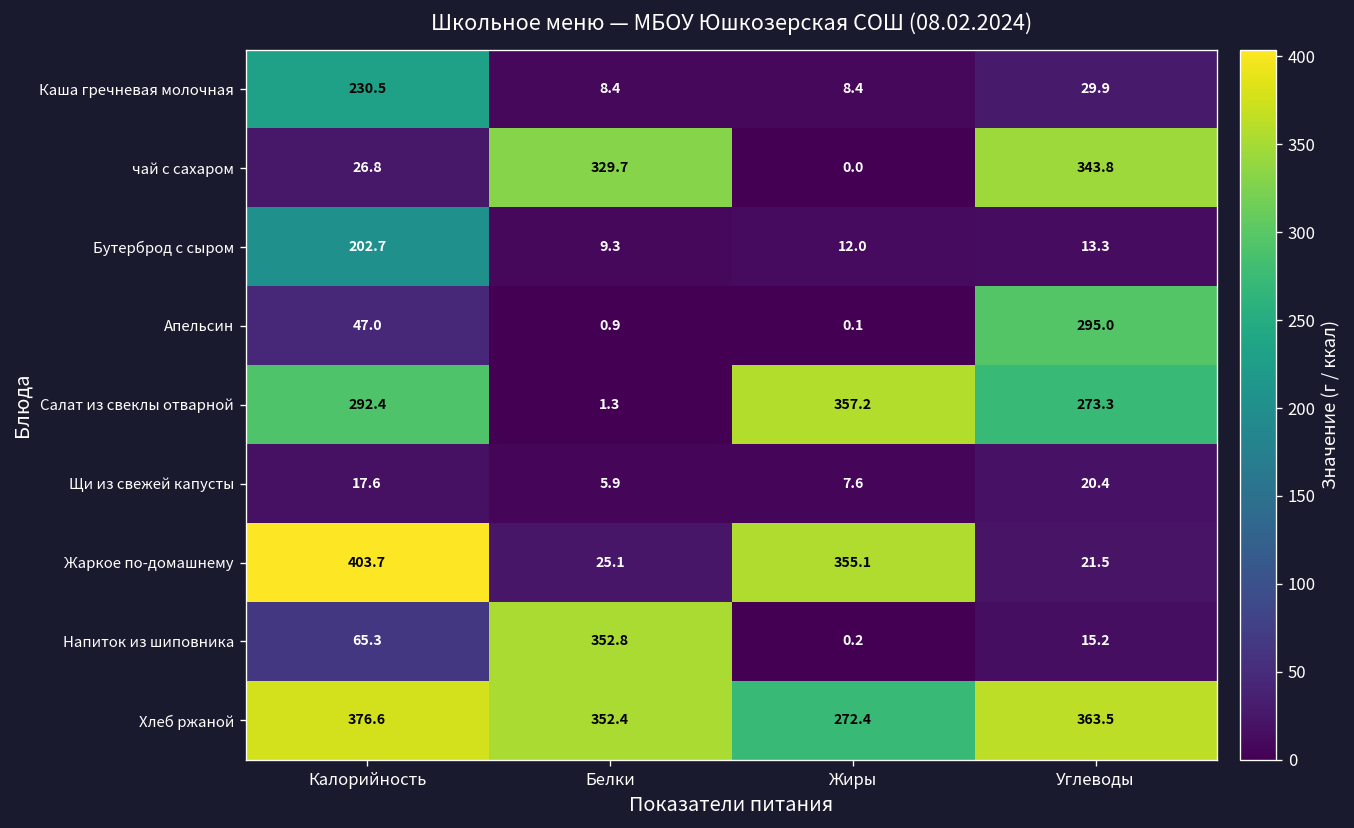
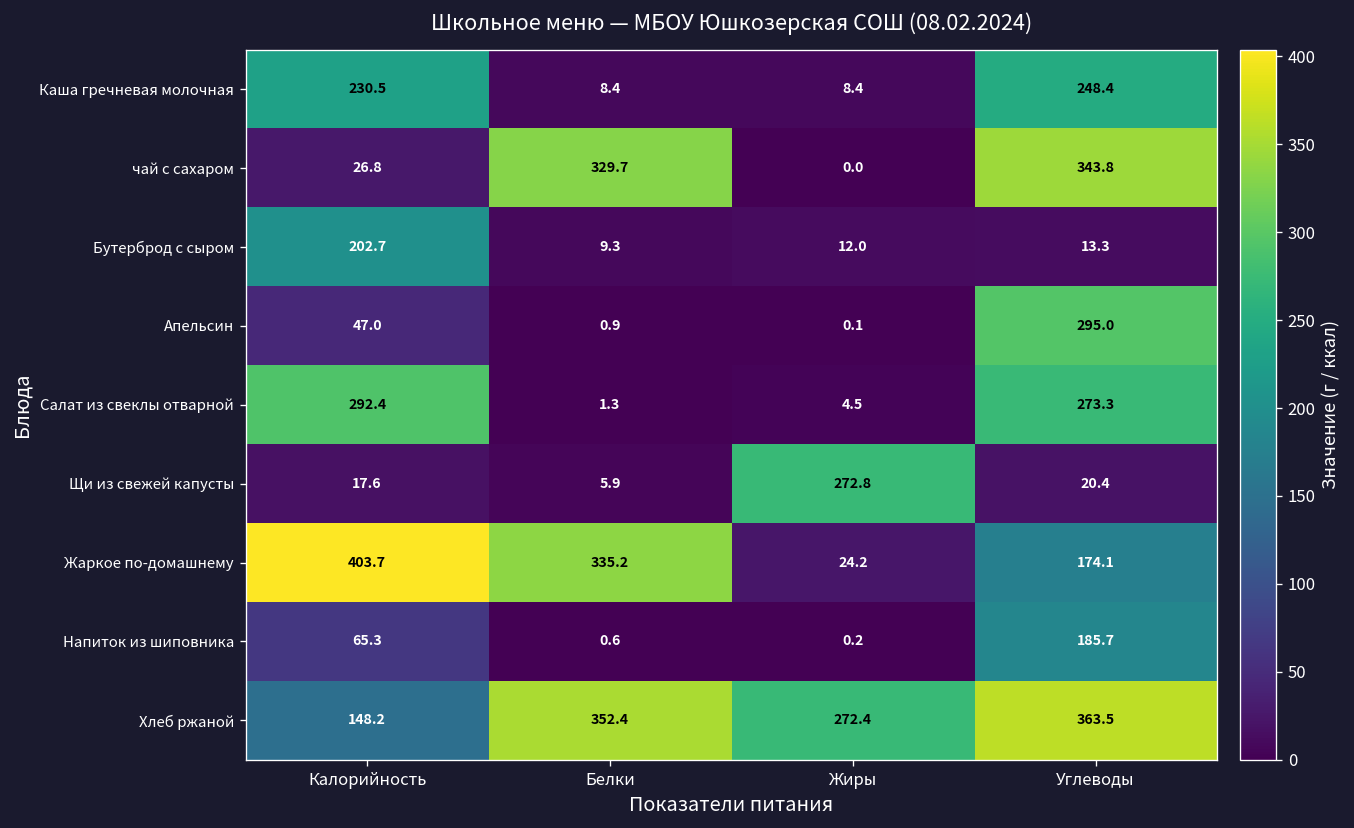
Каша гречневая молочная, Углеводы: 29.9 -> 248.4
Салат из свеклы отварной, Жиры: 357.2 -> 4.5
Щи из свежей капусты, Жиры: 7.6 -> 272.8
Жаркое по-домашнему, Белки: 25.1 -> 335.2
Жаркое по-домашнему, Жиры: 355.1 -> 24.2
Жаркое по-домашнему, Углеводы: 21.5 -> 174.1
Напиток из шиповника, Белки: 352.8 -> 0.6
Напиток из шиповника, Углеводы: 15.2 -> 185.7
Хлеб ржаной, Калорийность: 376.6 -> 148.2
